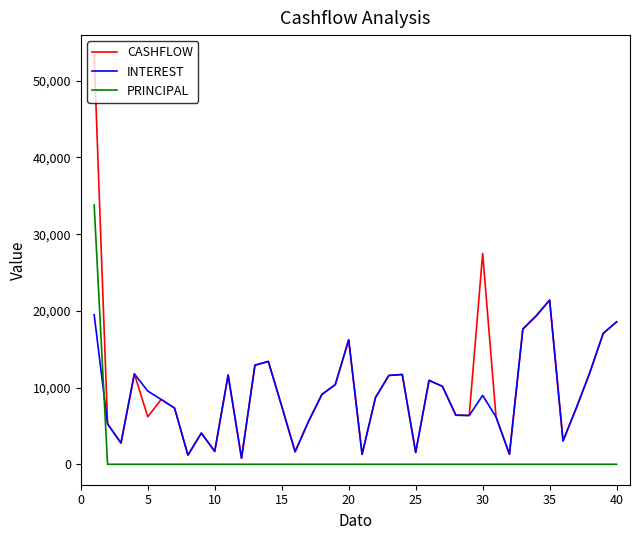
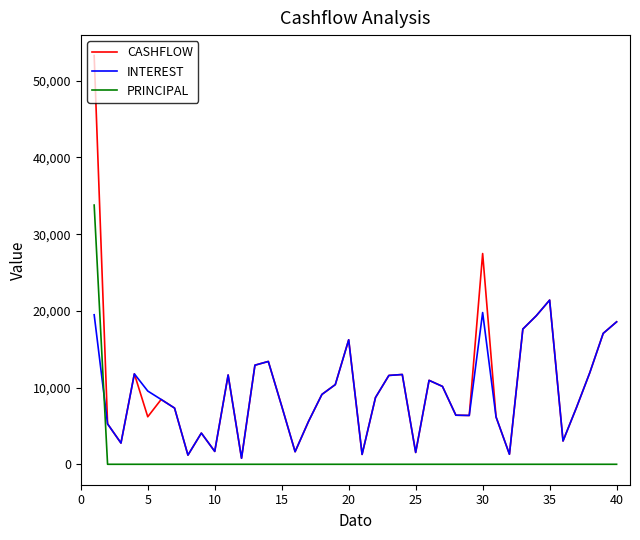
INTEREST, 30: 9,000 -> 20,000
